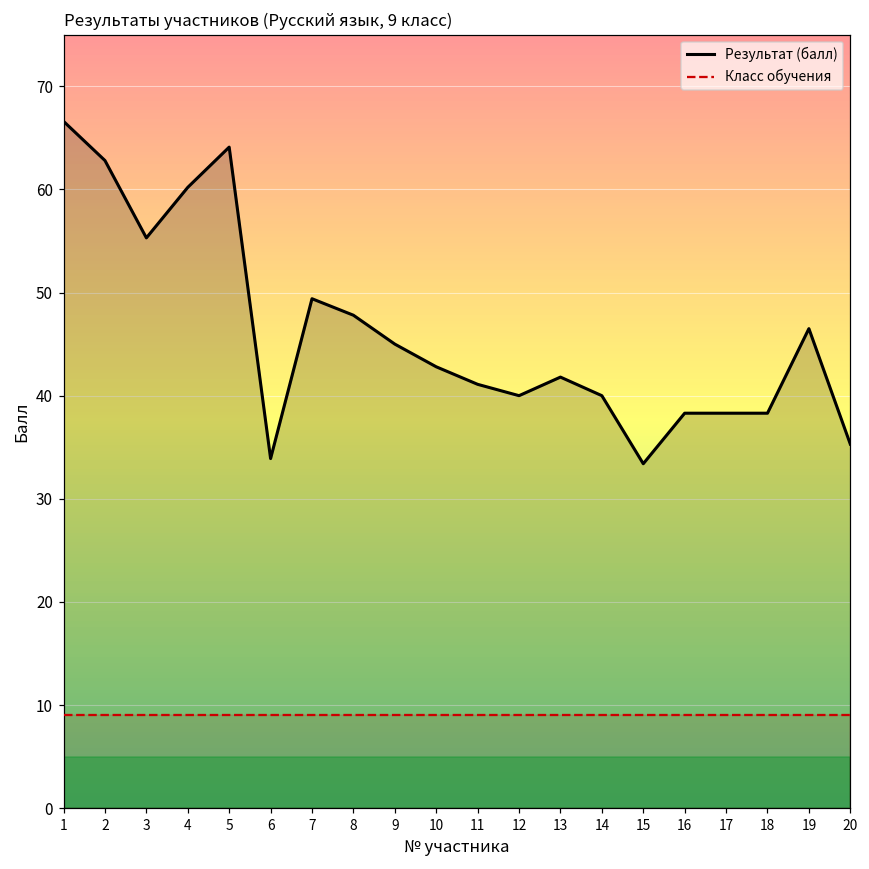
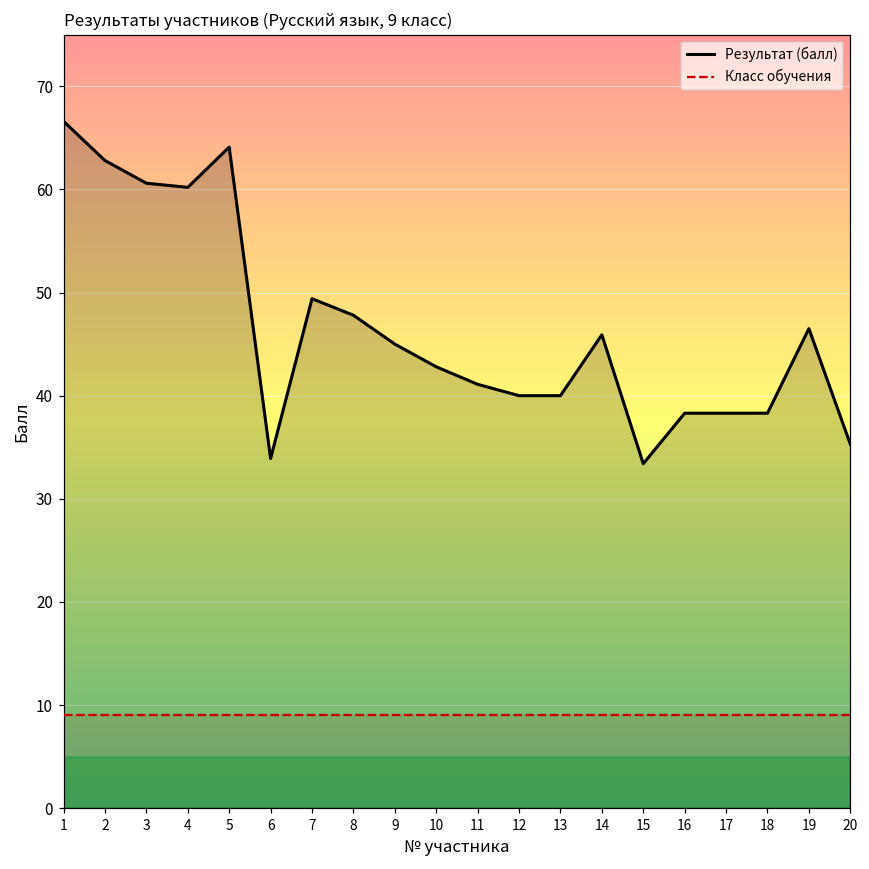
Результат (балл), 3: 55 -> 61
Результат (балл), 13: 42 -> 40
Результат (балл), 14: 40 -> 46
